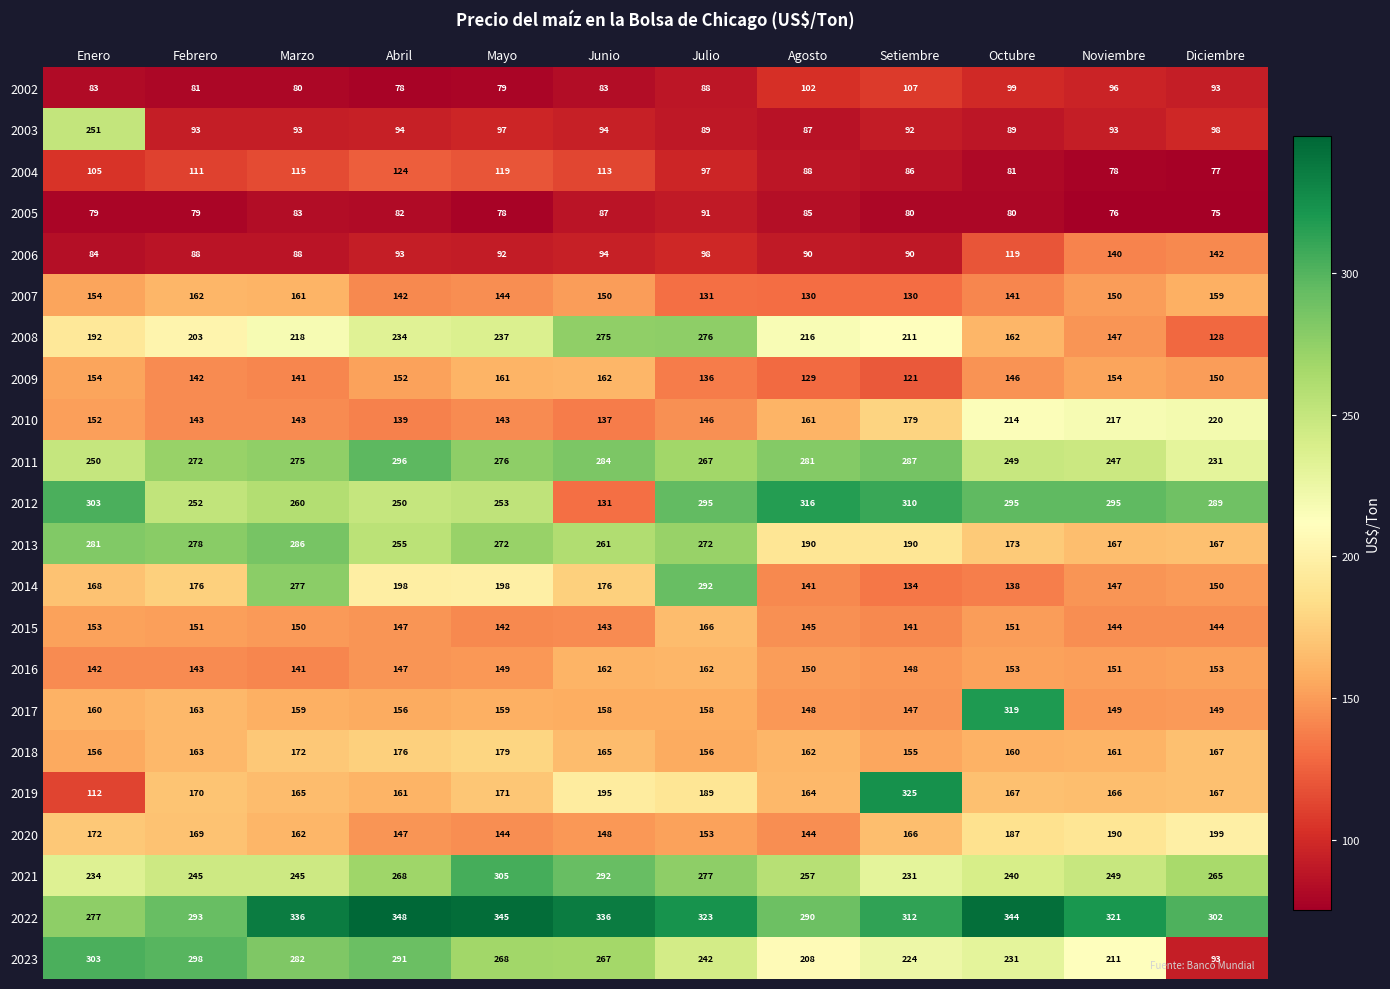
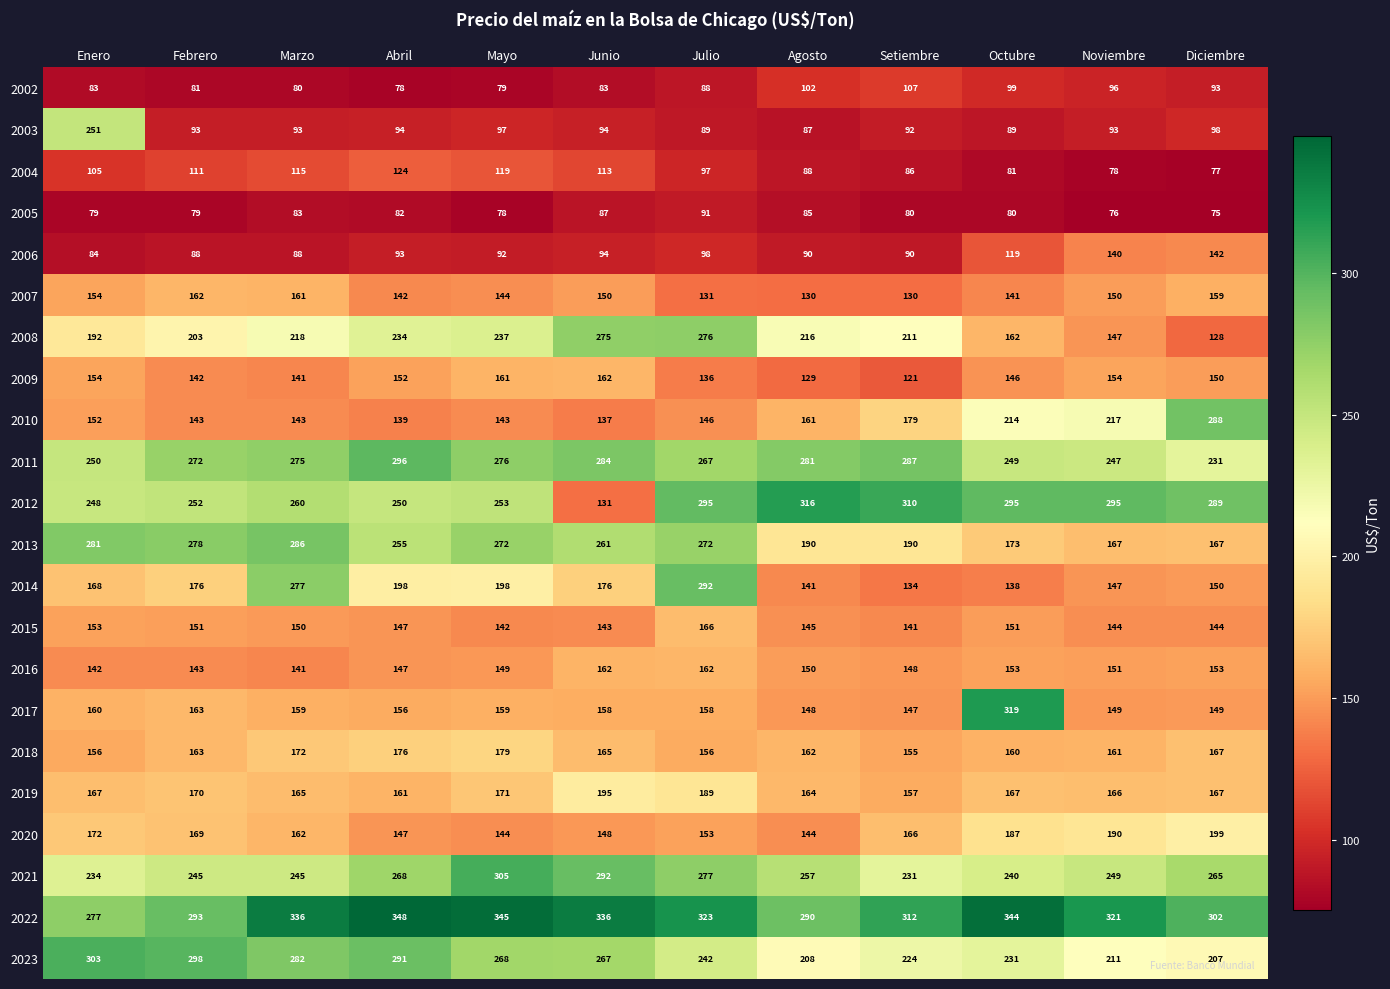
2010, Diciembre: 220 -> 288
2012, Enero: 303 -> 248
2019, Enero: 112 -> 167
2019, Setiembre: 325 -> 157
2023, Diciembre: 93 -> 207
